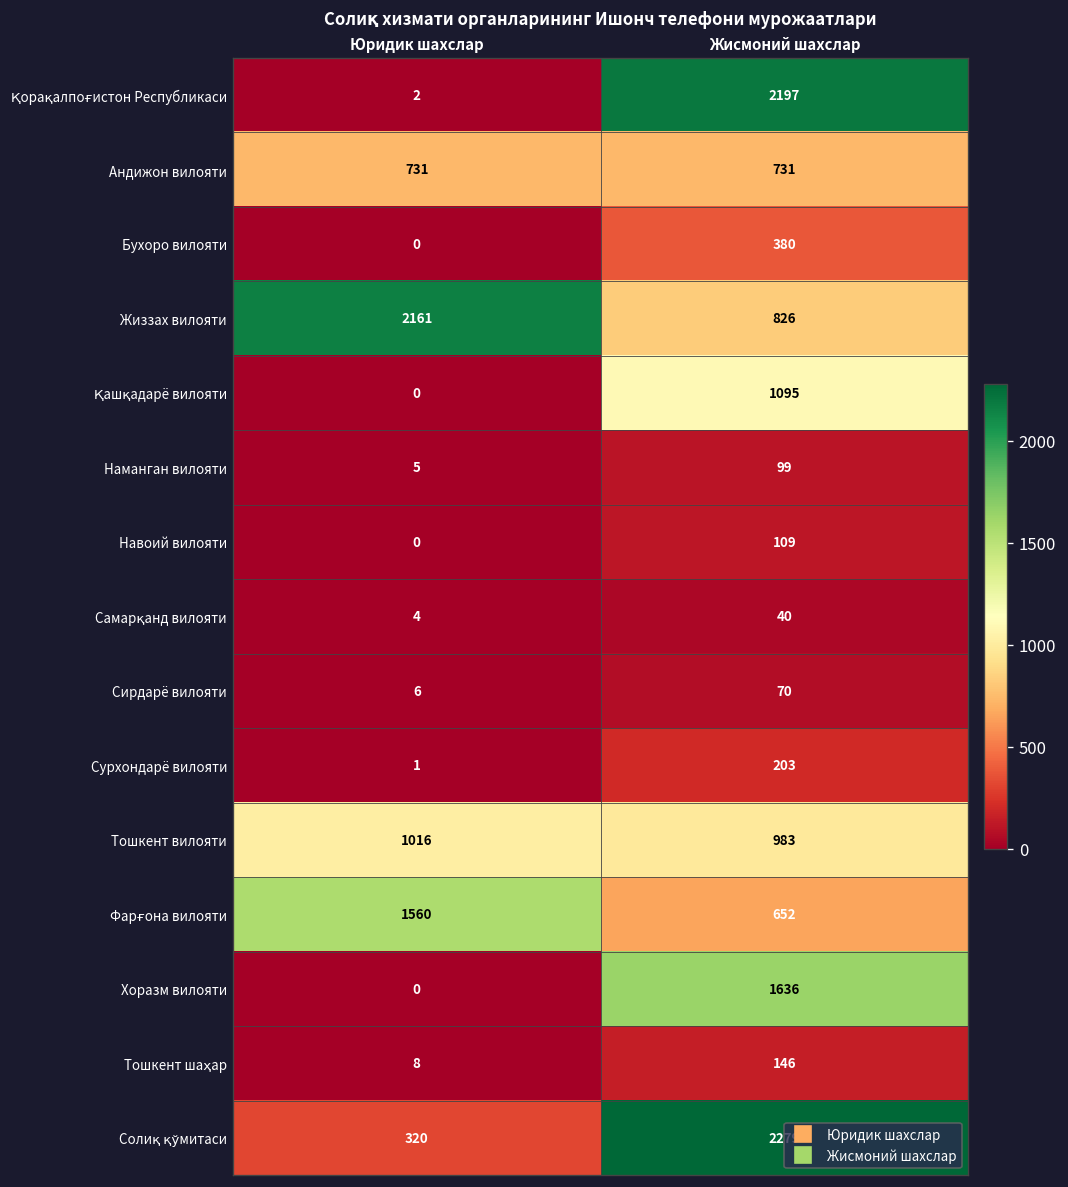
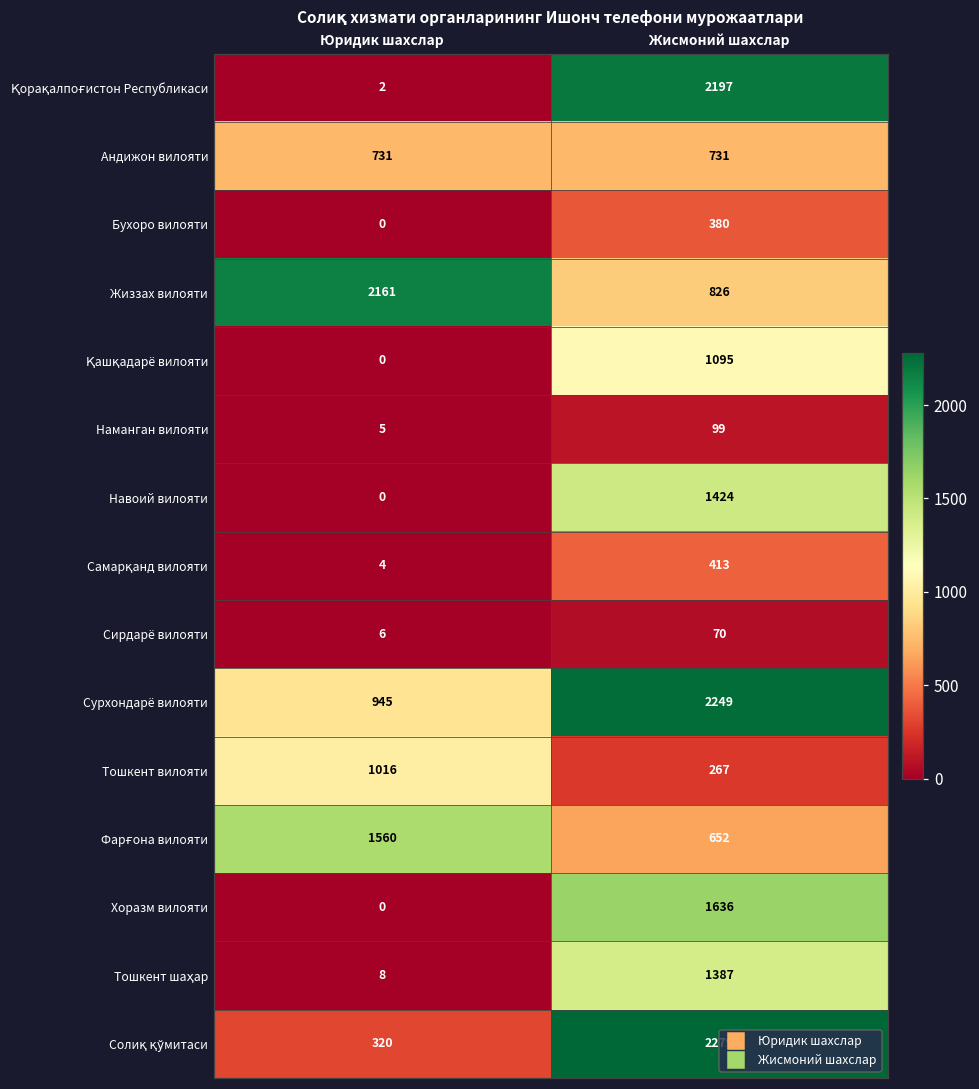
Навоий вилояти, Жисмоний шахслар: 109 -> 1424
Самарқанд вилояти, Жисмоний шахслар: 40 -> 413
Сурхондарё вилояти, Юридик шахслар: 1 -> 945
Сурхондарё вилояти, Жисмоний шахслар: 203 -> 2249
Тошкент вилояти, Жисмоний шахслар: 983 -> 267
Тошкент шаҳар, Жисмоний шахслар: 146 -> 1387
